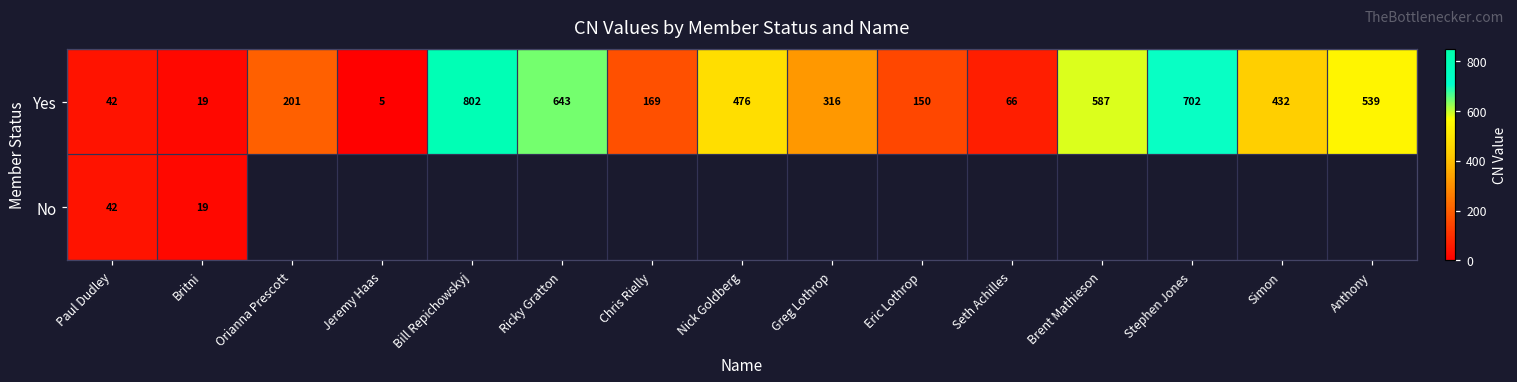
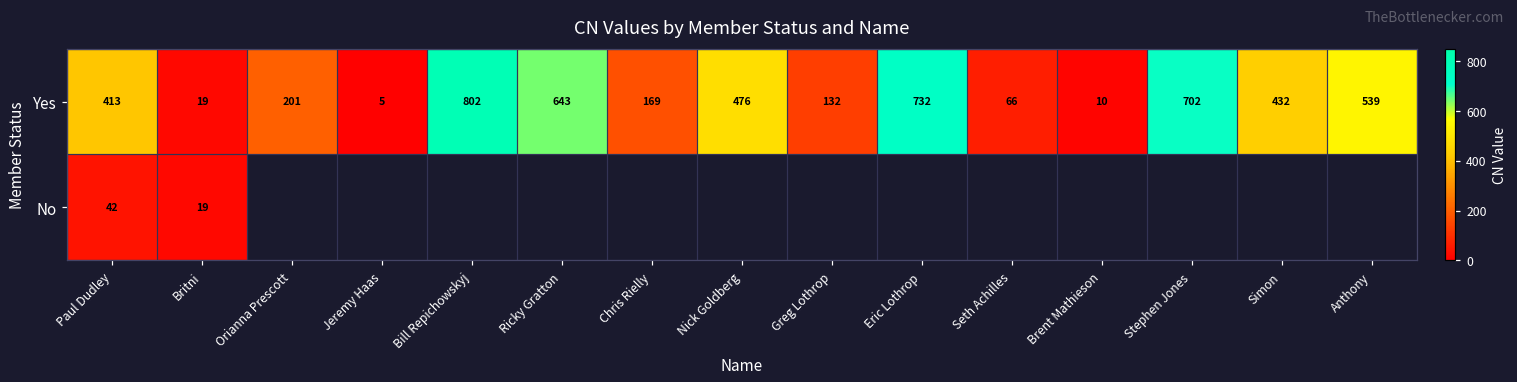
Yes, Paul Dudley: 42 -> 413
Yes, Greg Lothrop: 316 -> 132
Yes, Eric Lothrop: 150 -> 732
Yes, Brent Mathieson: 587 -> 10
